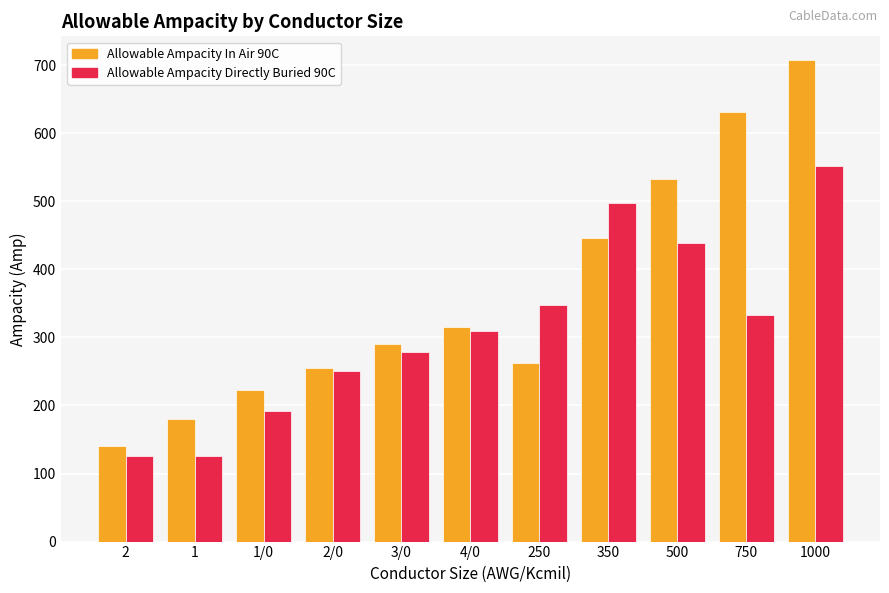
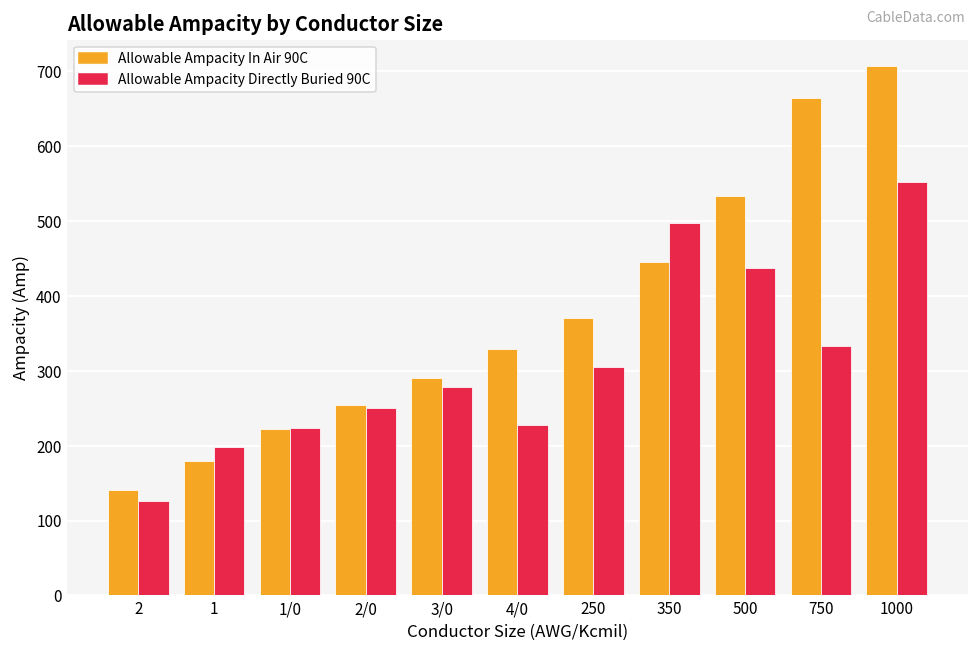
Allowable Ampacity Directly Buried 90C, 1: 130 -> 200
Allowable Ampacity Directly Buried 90C, 1/0: 190 -> 220
Allowable Ampacity In Air 90C, 4/0: 320 -> 330
Allowable Ampacity Directly Buried 90C, 4/0: 310 -> 230
Allowable Ampacity In Air 90C, 250: 260 -> 370
Allowable Ampacity Directly Buried 90C, 250: 350 -> 310
Allowable Ampacity In Air 90C, 750: 630 -> 670
